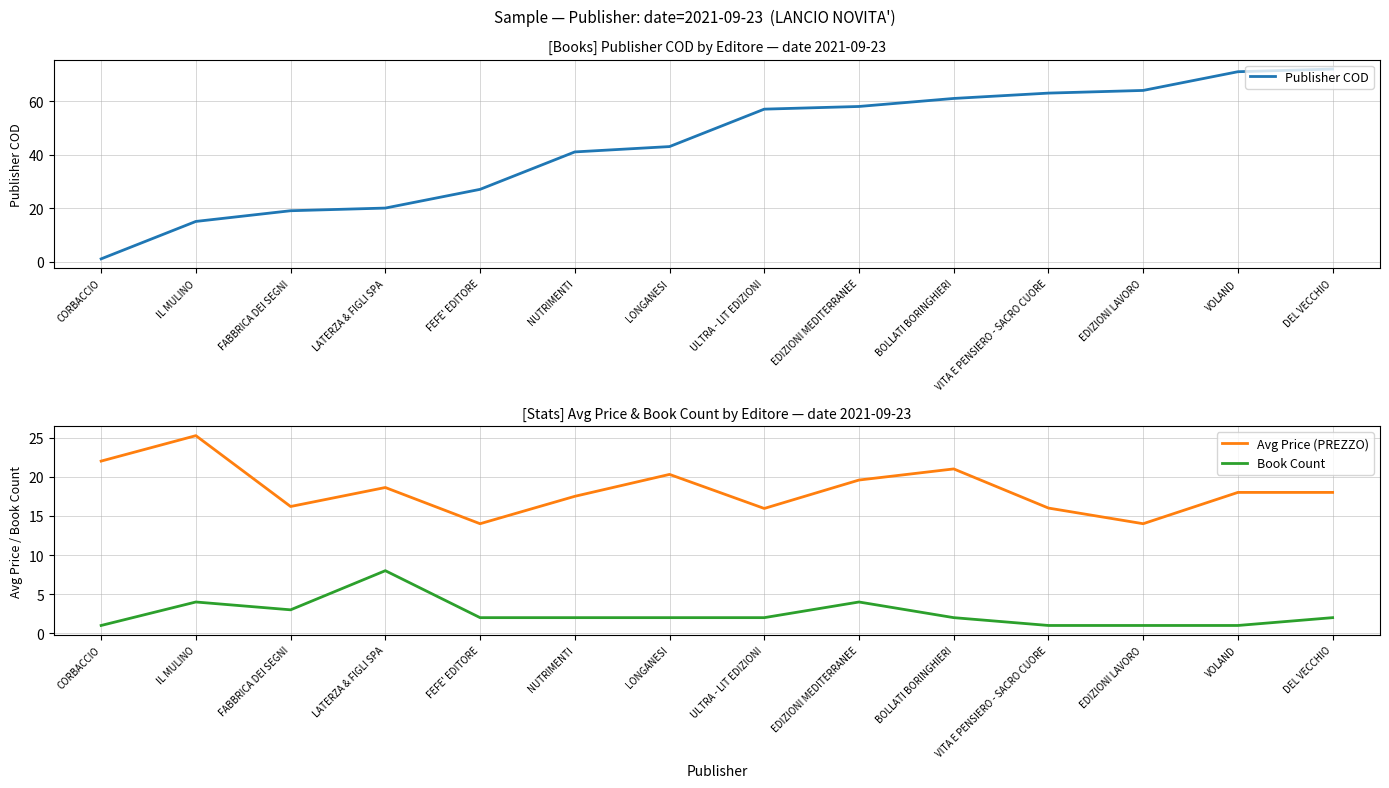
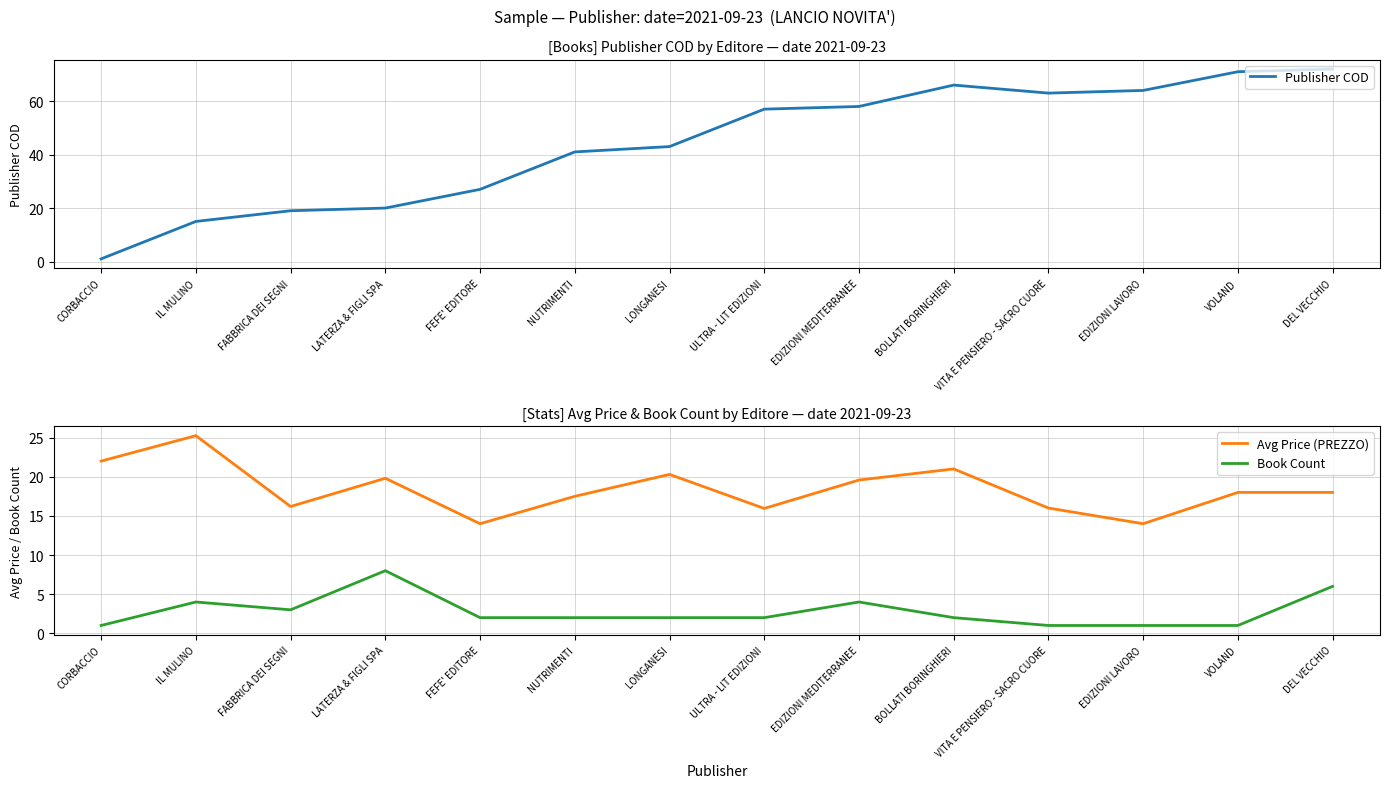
[Books] Publisher COD by Editore — date 2021-09-23, BOLLATI BORINGHIERI: 61 -> 66
[Stats] Avg Price & Book Count by Editore — date 2021-09-23, Avg Price (PREZZO), LATERZA & FIGLI SPA: 19 -> 20
[Stats] Avg Price & Book Count by Editore — date 2021-09-23, Book Count, DEL VECCHIO: 2 -> 6
